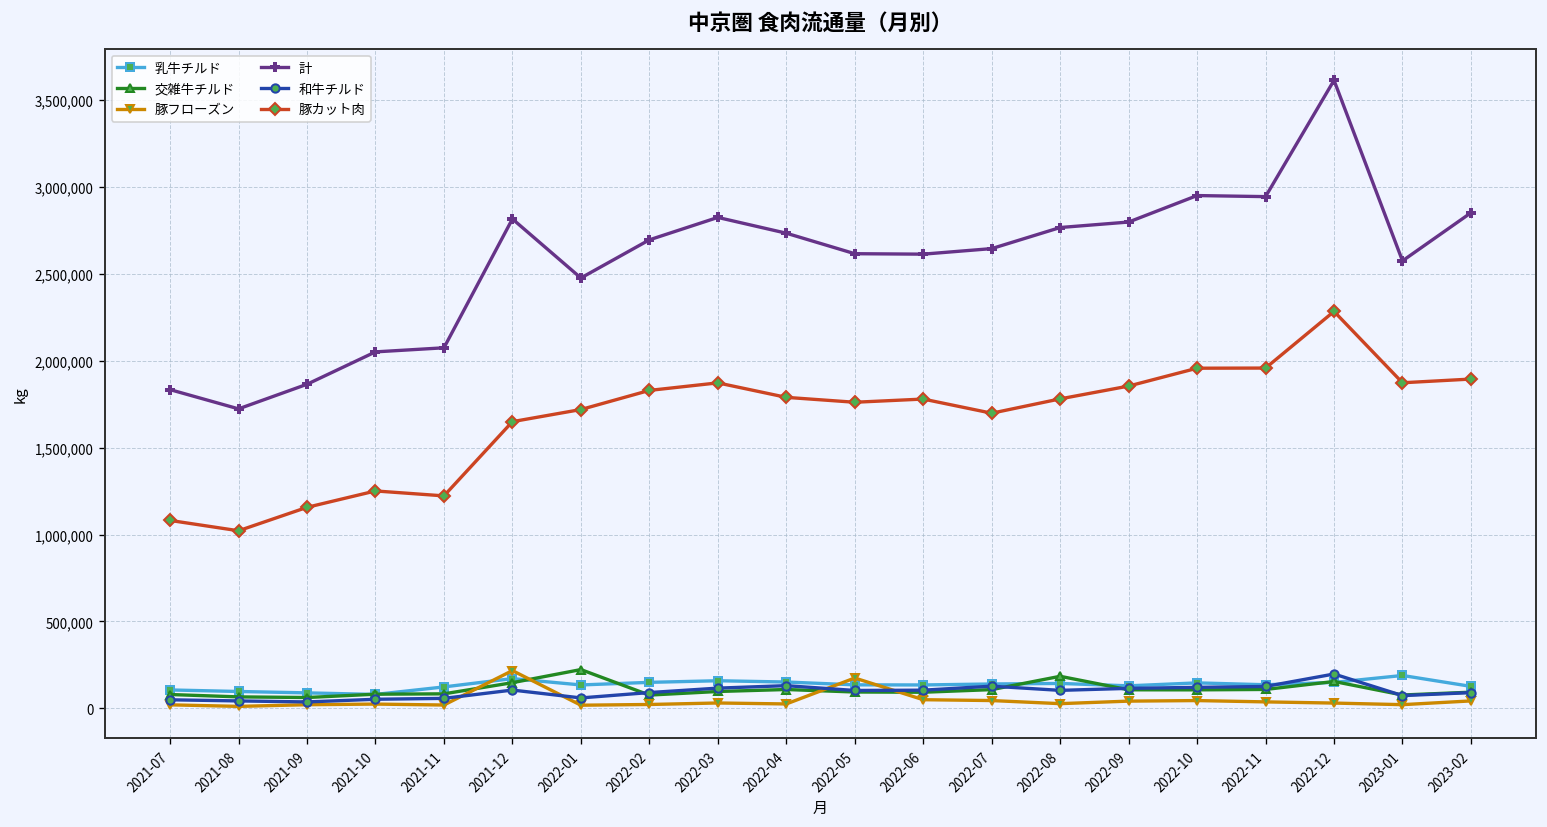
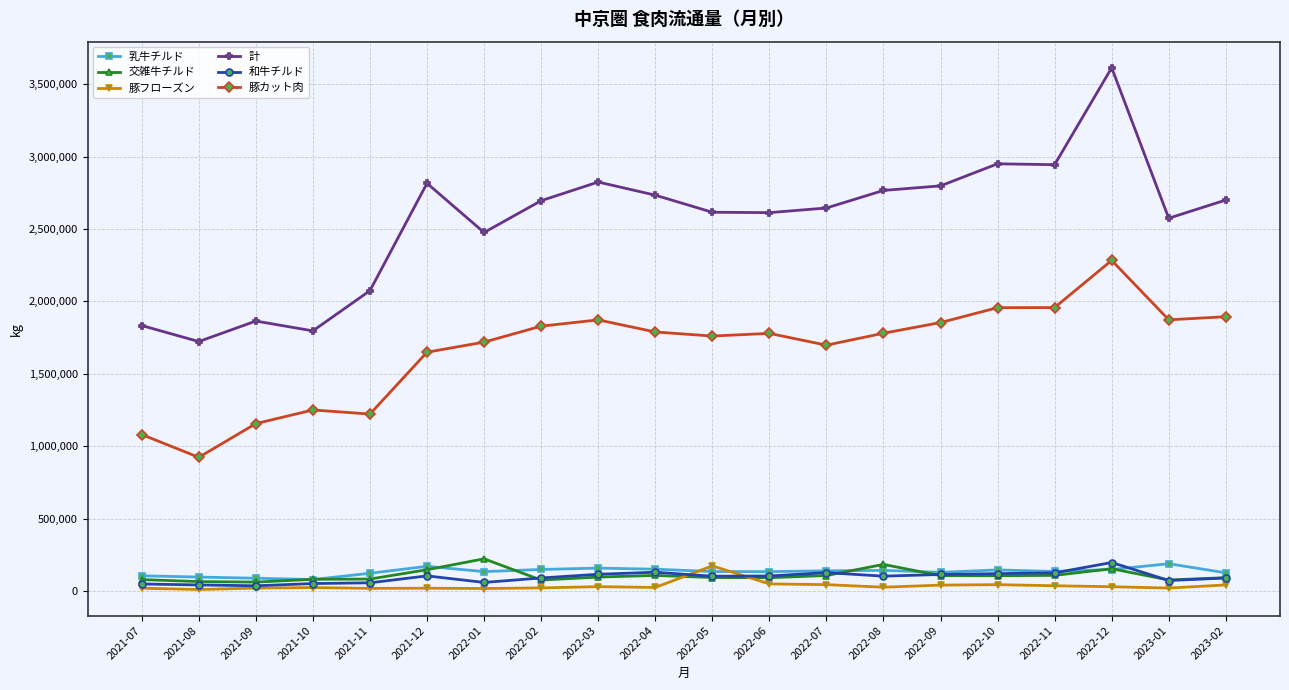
豚カット肉, 2021-08: 1,020,000 -> 920,000
計, 2021-10: 2,050,000 -> 1,800,000
豚フローズン, 2021-12: 220,000 -> 20,000
計, 2023-02: 2,850,000 -> 2,700,000
